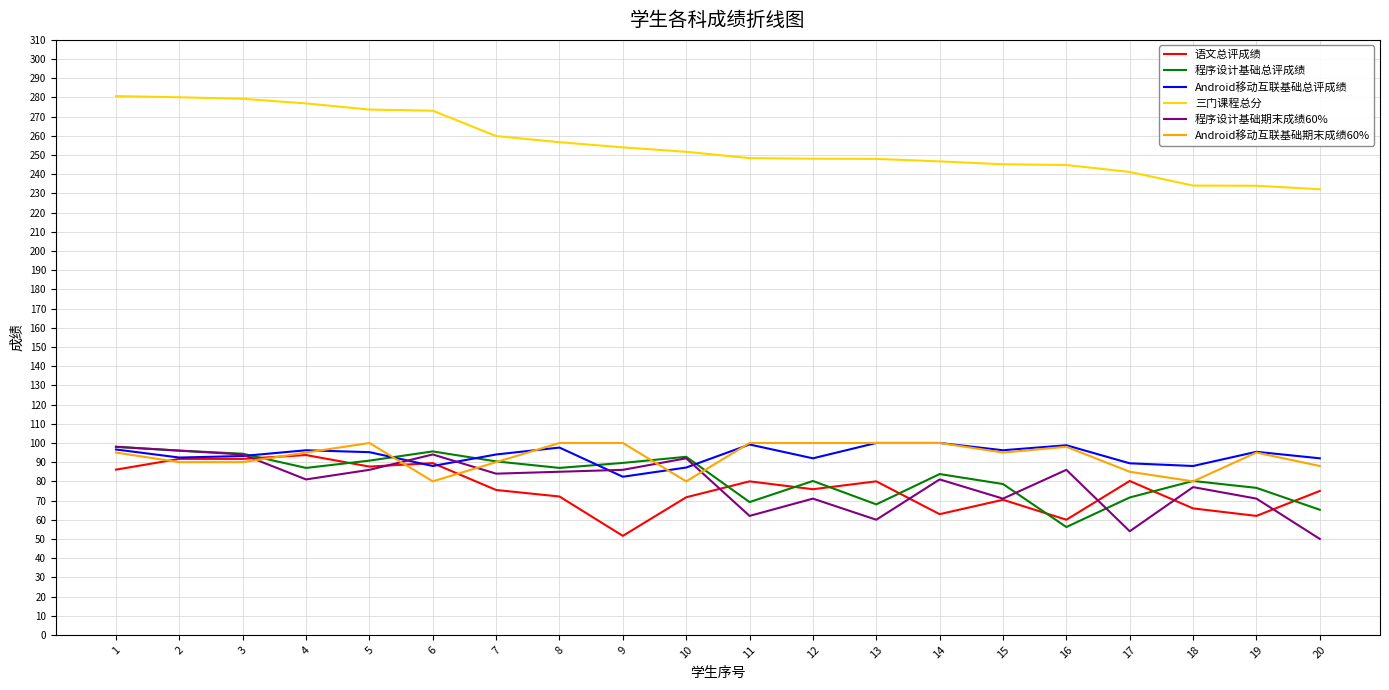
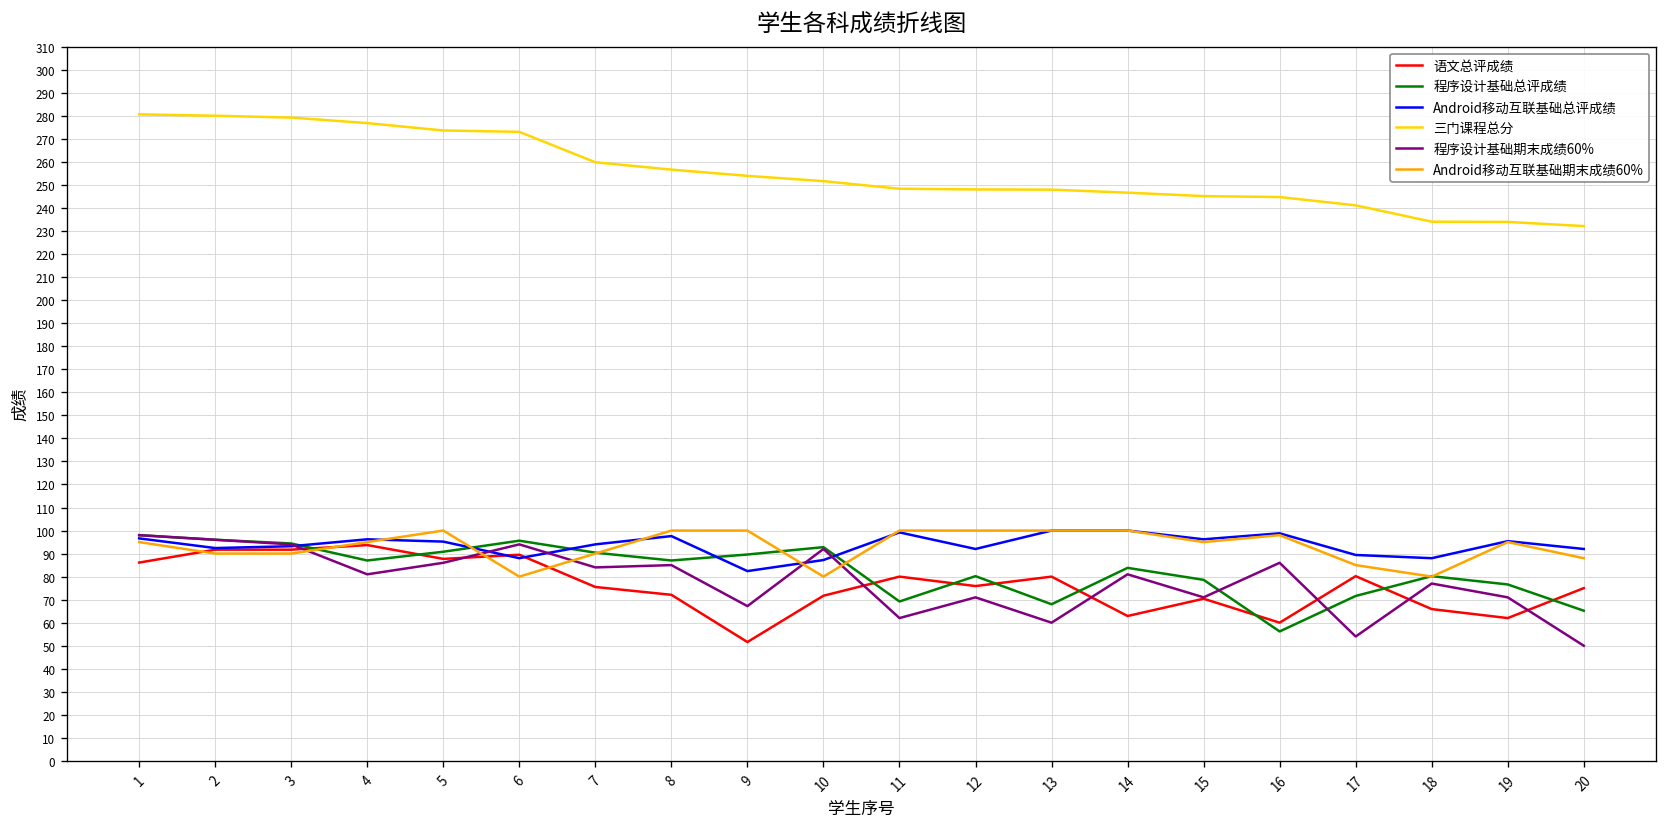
程序设计基础期末成绩60%, 9: 86 -> 67
